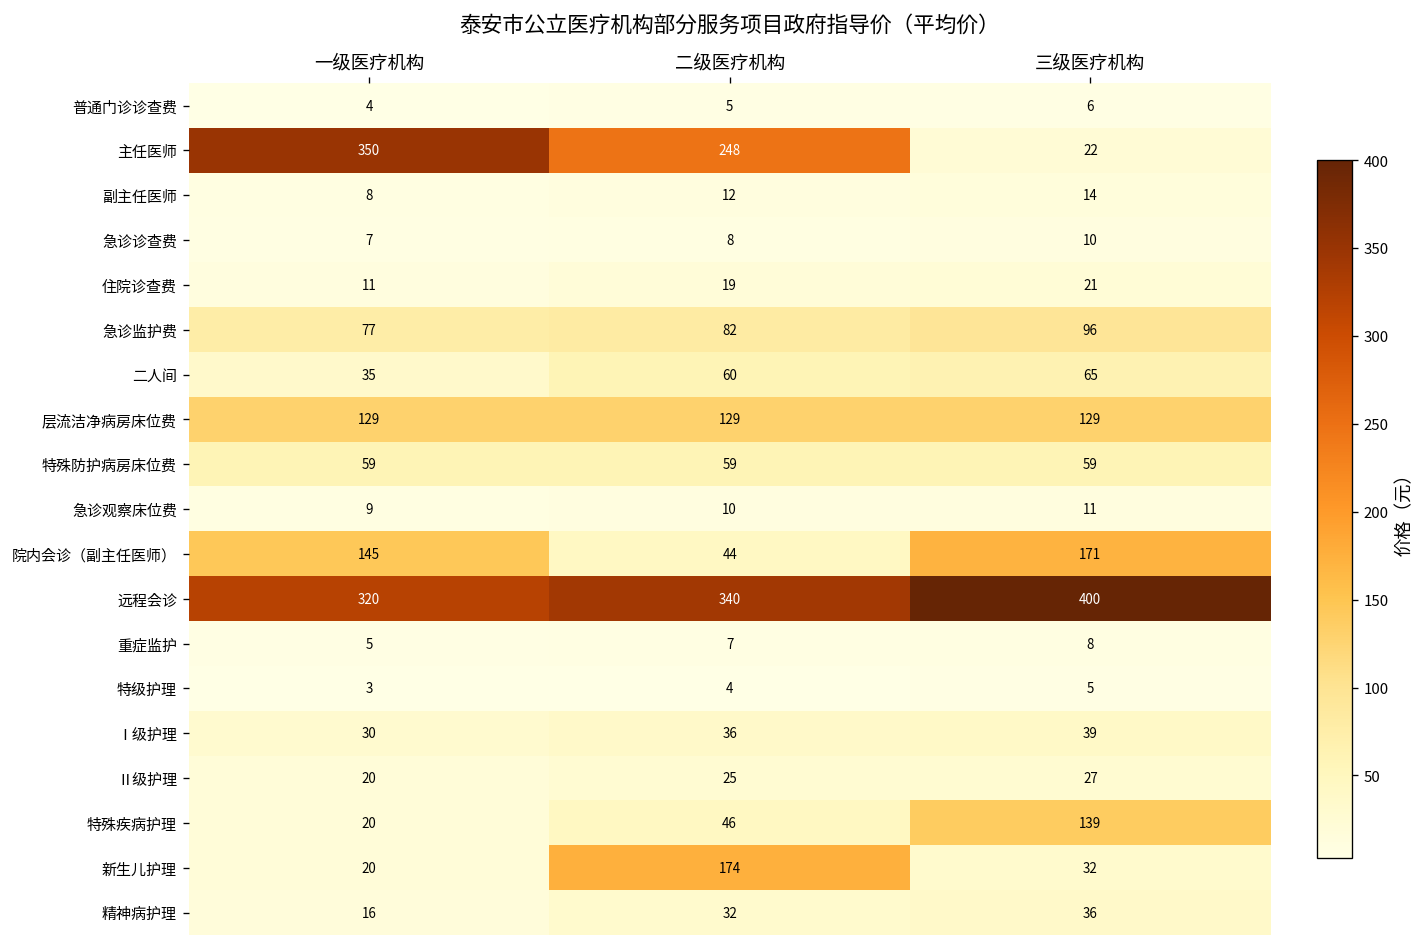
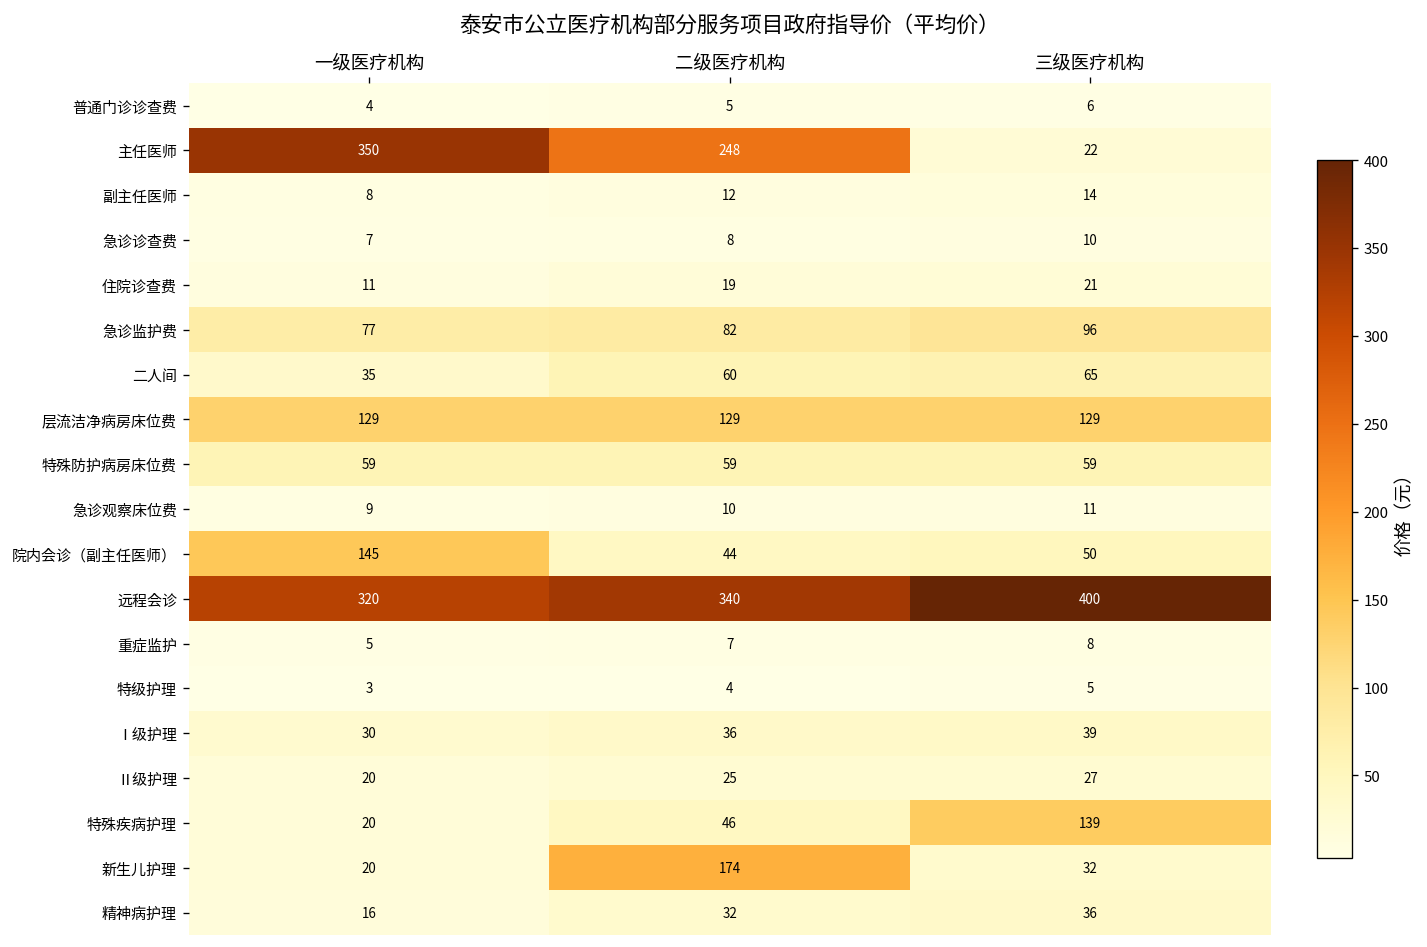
院内会诊（副主任医师）, 三级医疗机构: 171 -> 50
